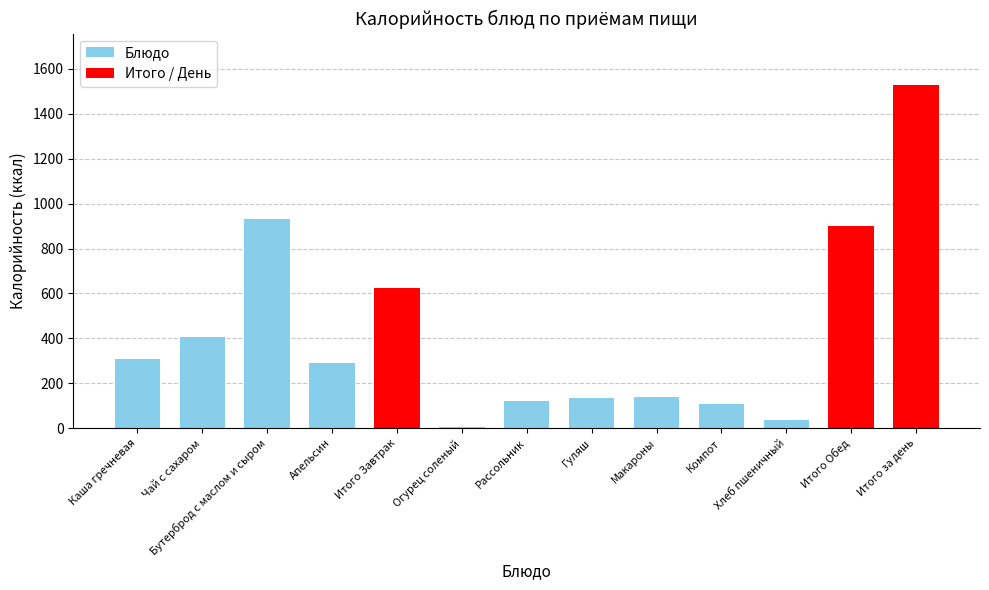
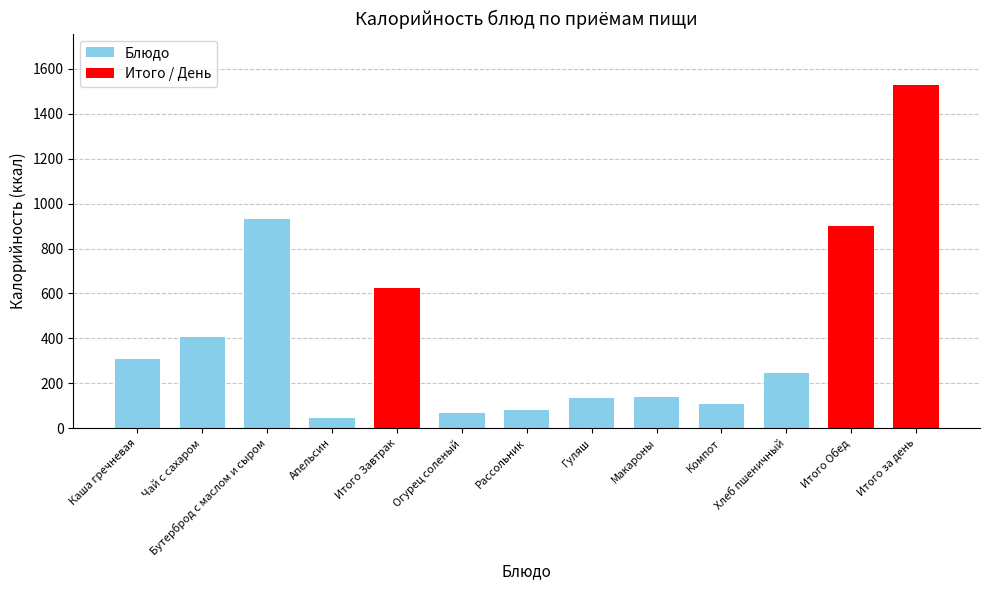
Апельсин: 290 -> 50
Огурец соленый: 0 -> 70
Рассольник: 120 -> 80
Хлеб пшеничный: 40 -> 250
